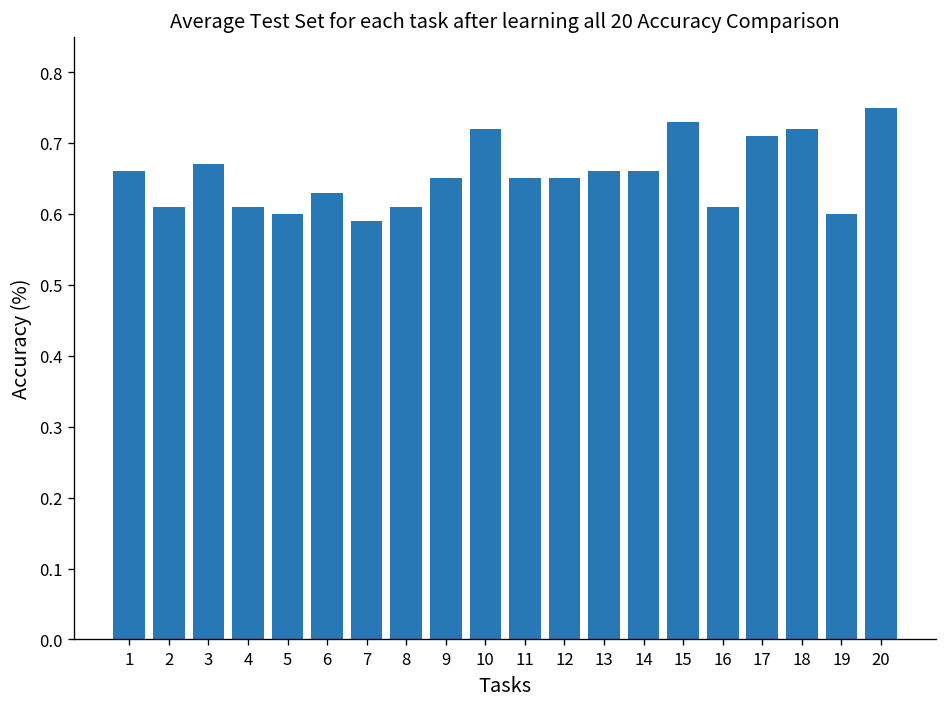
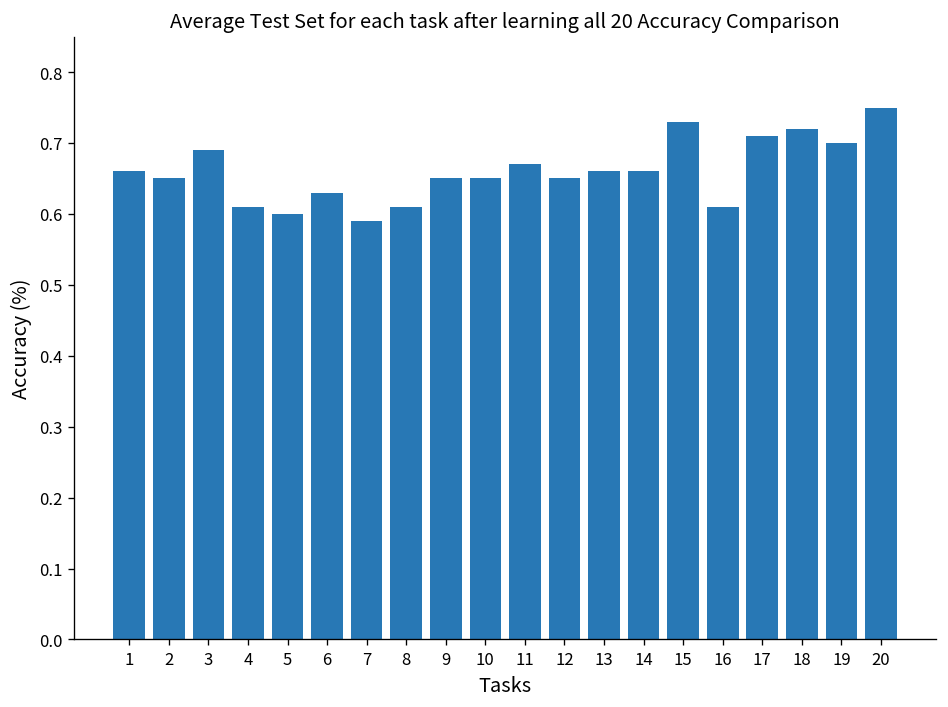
2: 0.61 -> 0.65
3: 0.67 -> 0.69
10: 0.72 -> 0.65
11: 0.65 -> 0.67
19: 0.6 -> 0.7
